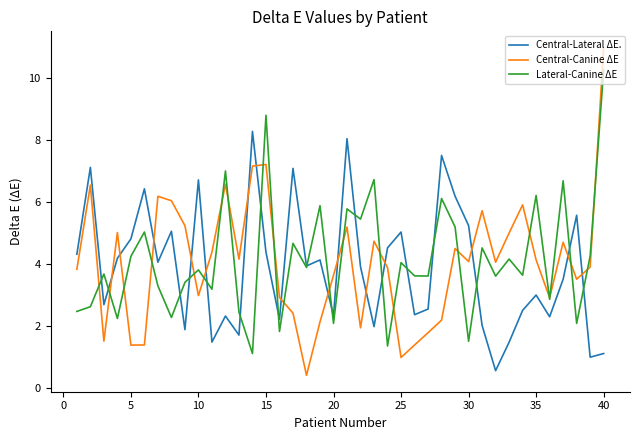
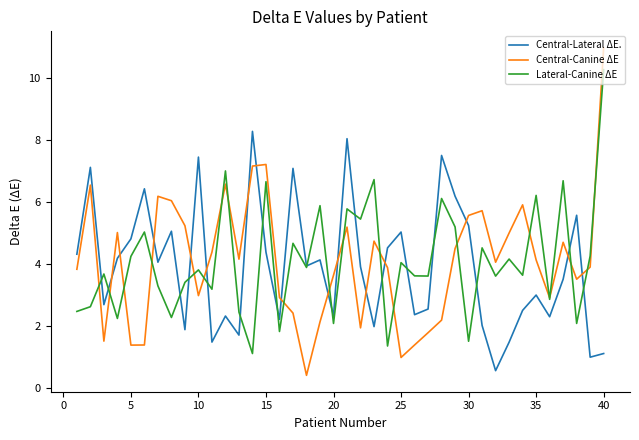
Central-Lateral ΔE., 10: 6.7 -> 7.4
Lateral-Canine ΔE, 15: 8.8 -> 6.7
Central-Canine ΔE, 30: 4.1 -> 5.6
